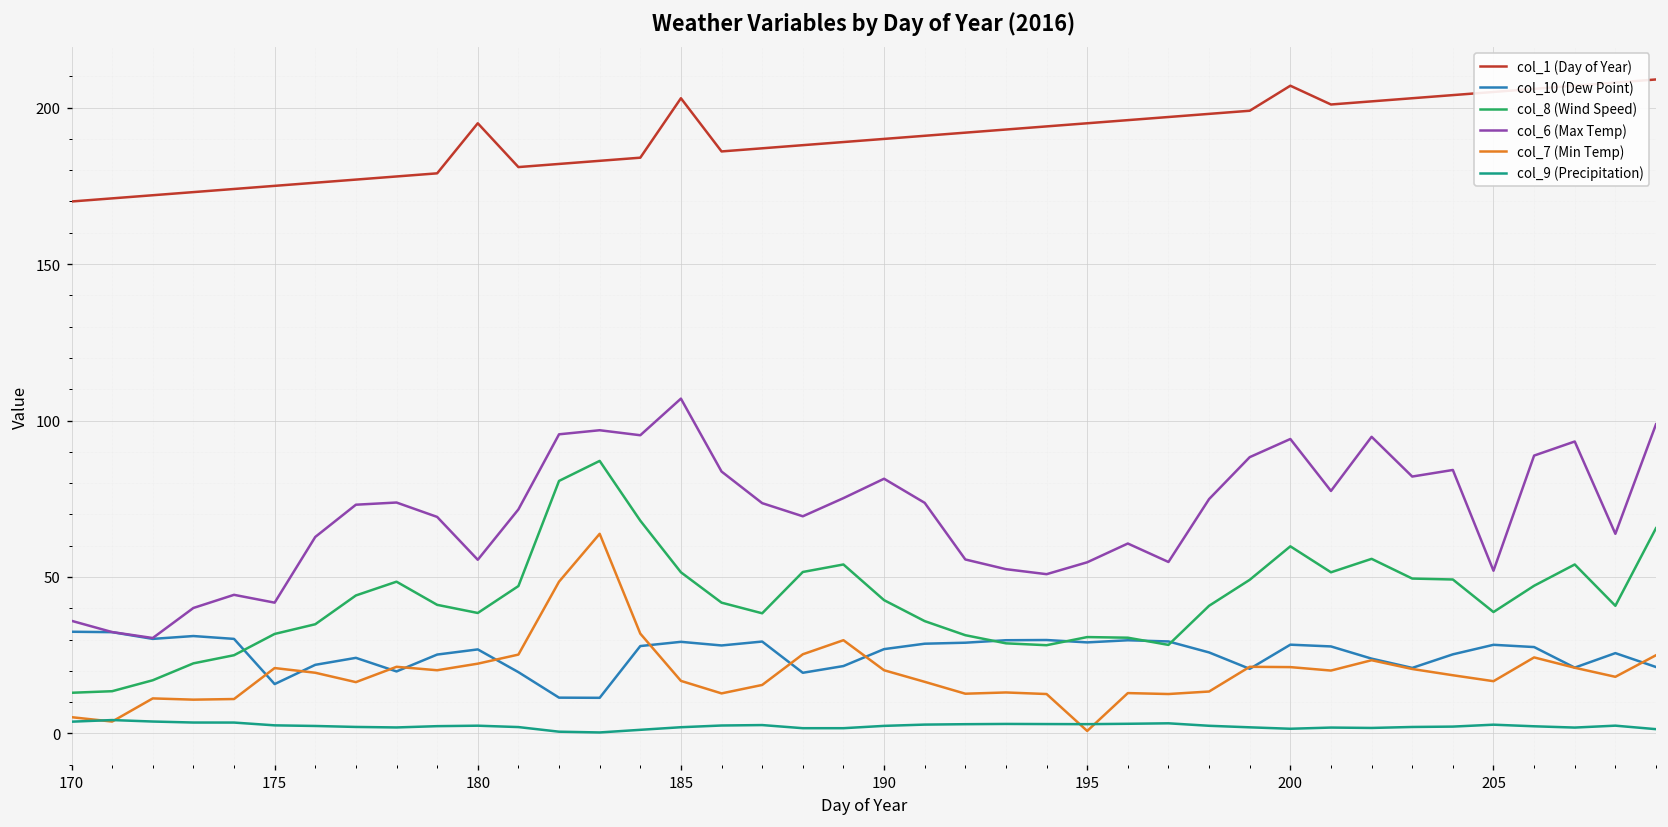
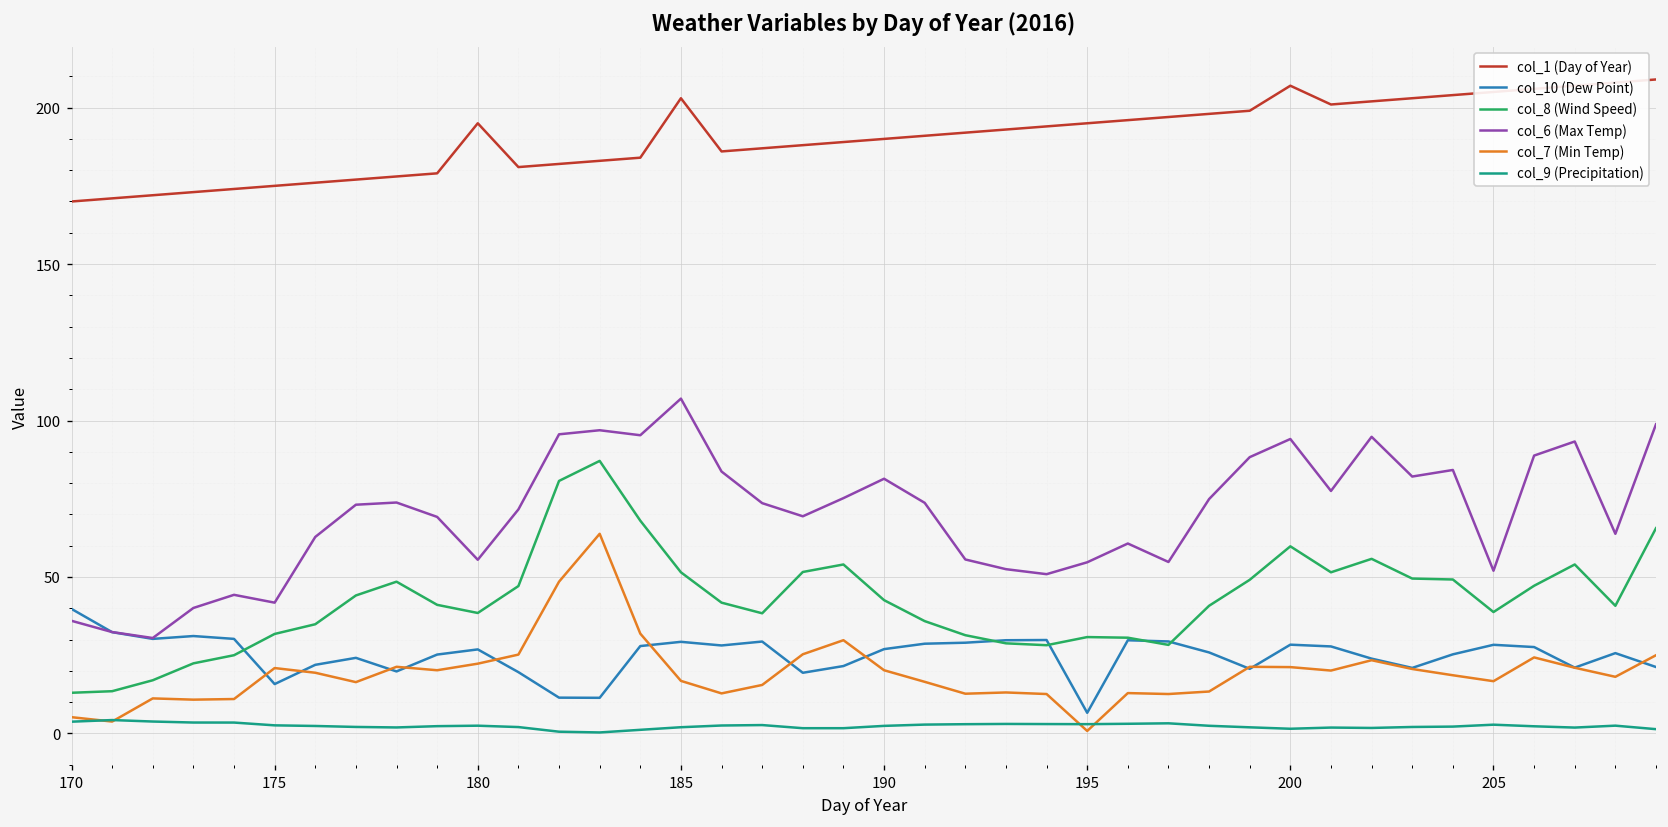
col_10 (Dew Point), 170: 33 -> 40
col_10 (Dew Point), 195: 29 -> 7
